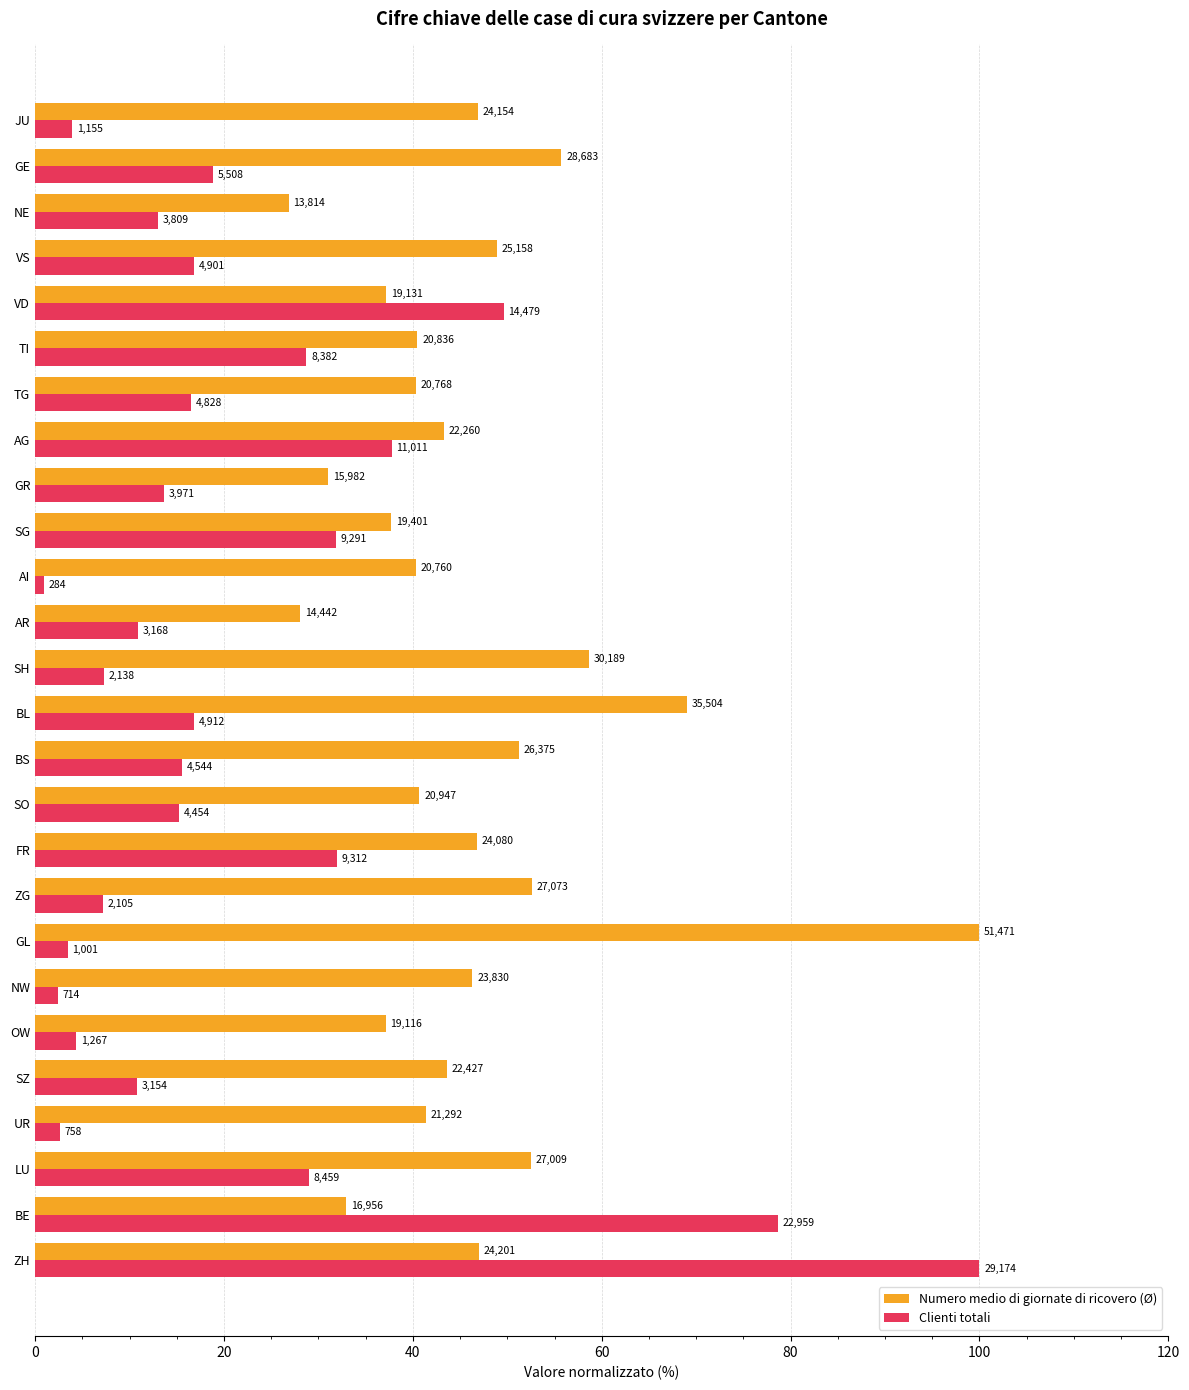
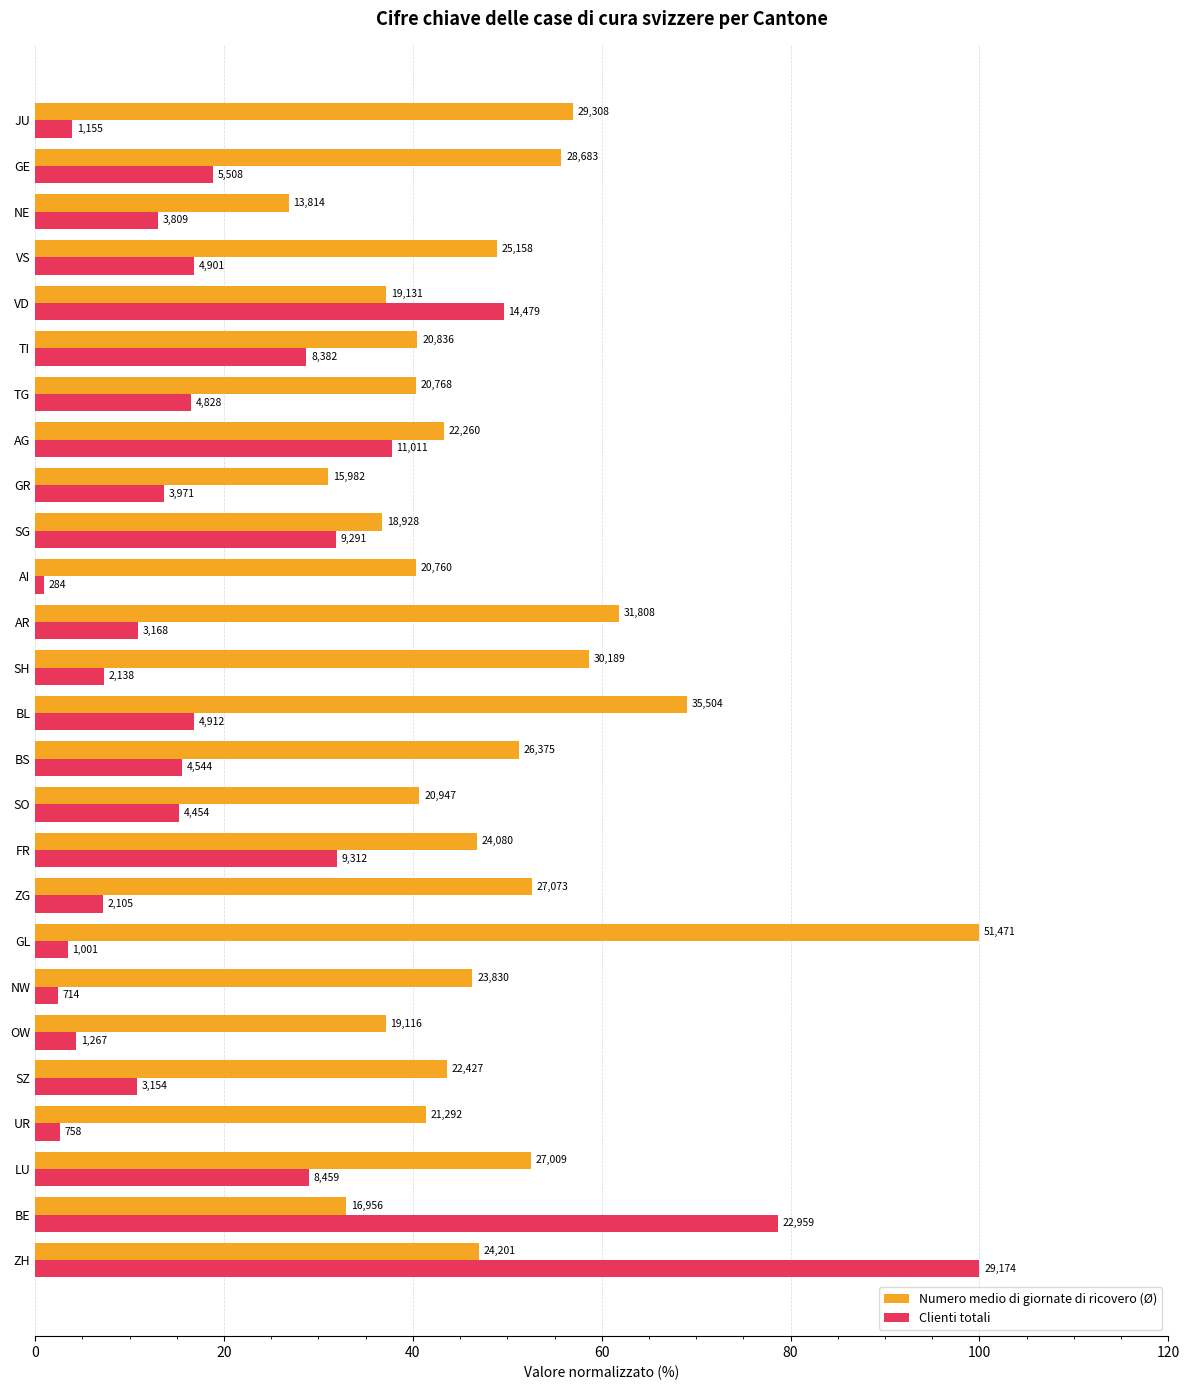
Numero medio di giornate di ricovero (Ø), JU: 24,154 -> 29,308
Numero medio di giornate di ricovero (Ø), SG: 19,401 -> 18,928
Numero medio di giornate di ricovero (Ø), AR: 14,442 -> 31,808
